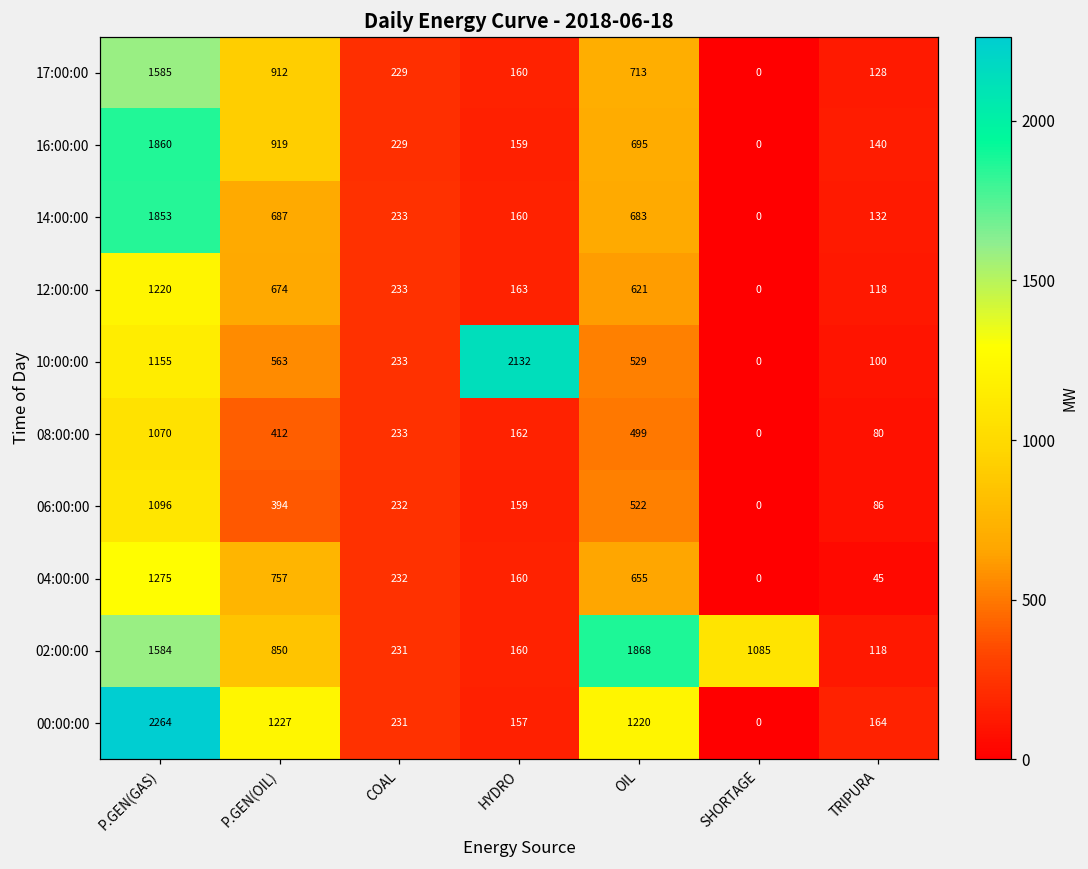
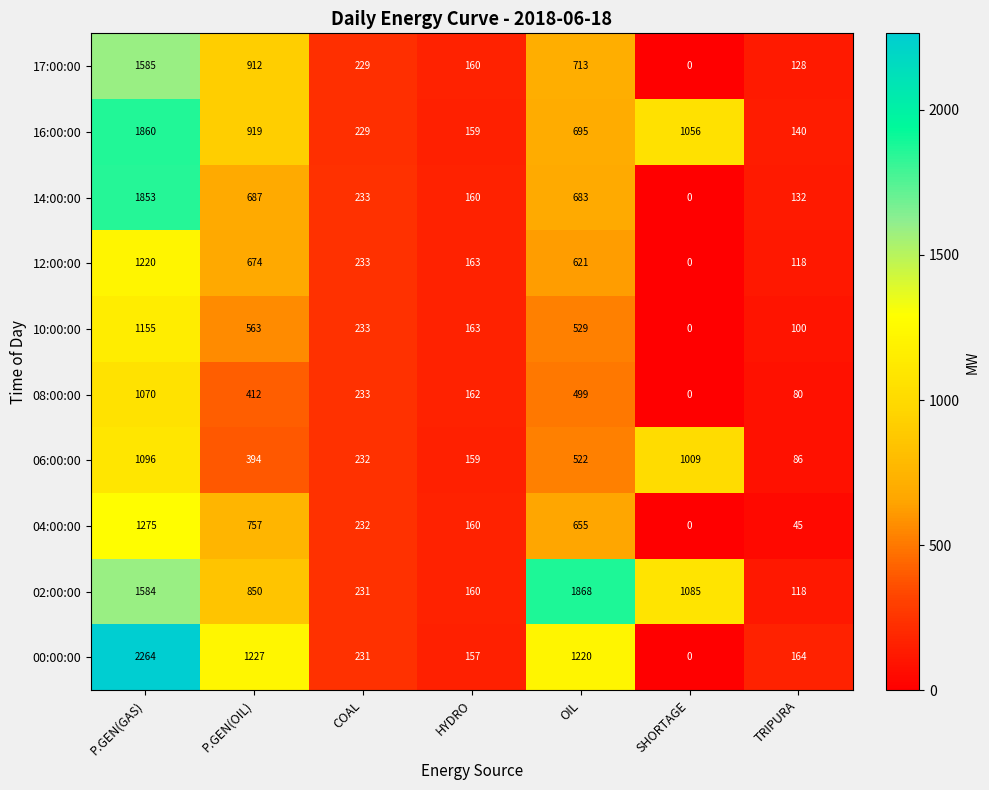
16:00:00, SHORTAGE: 0 -> 1056
10:00:00, HYDRO: 2132 -> 163
06:00:00, SHORTAGE: 0 -> 1009
